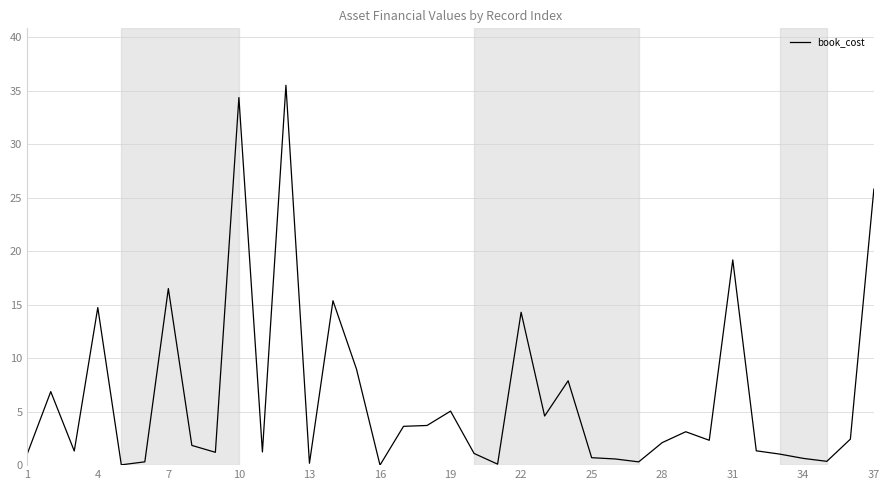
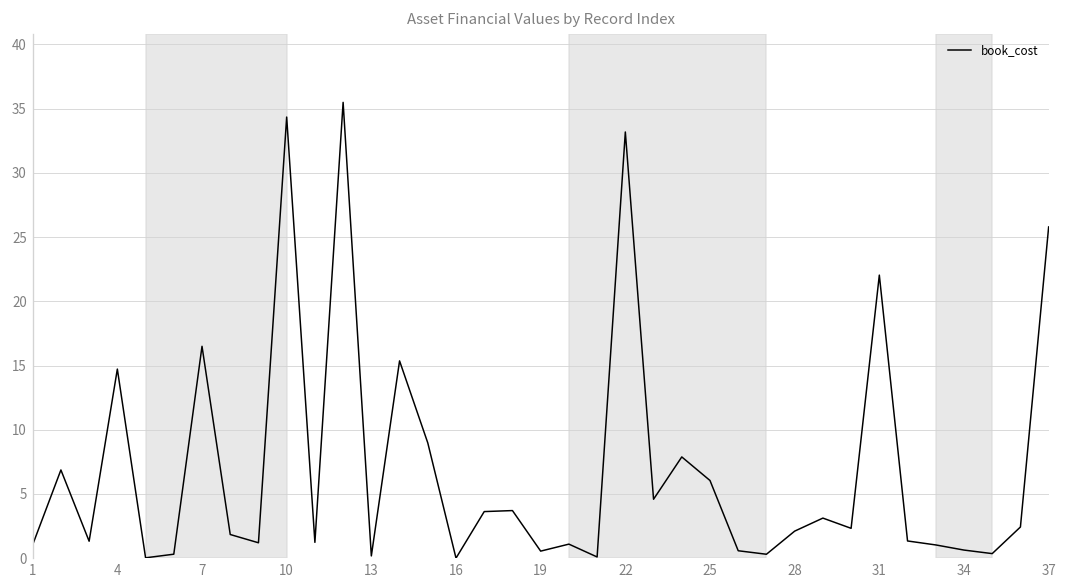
19: 5.0 -> 0.5
22: 14.3 -> 33.2
25: 0.7 -> 6.0
31: 19.2 -> 22.0
